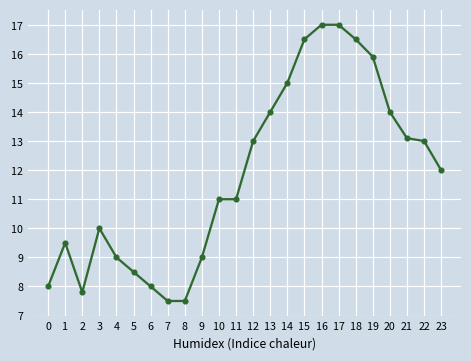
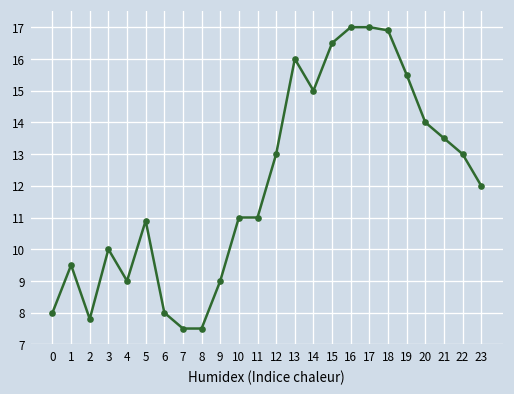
5: 8.5 -> 10.9
13: 14 -> 16
18: 16.5 -> 16.9
19: 15.9 -> 15.5
21: 13.1 -> 13.5
